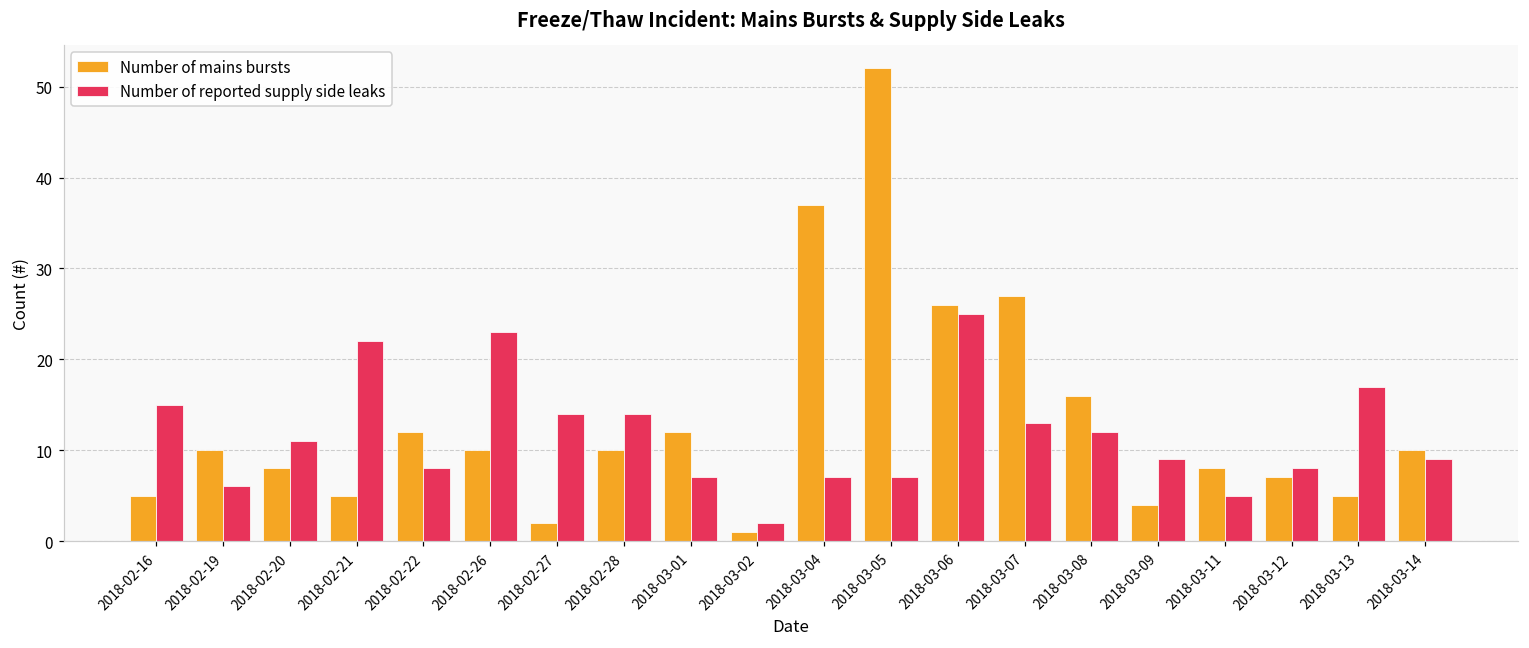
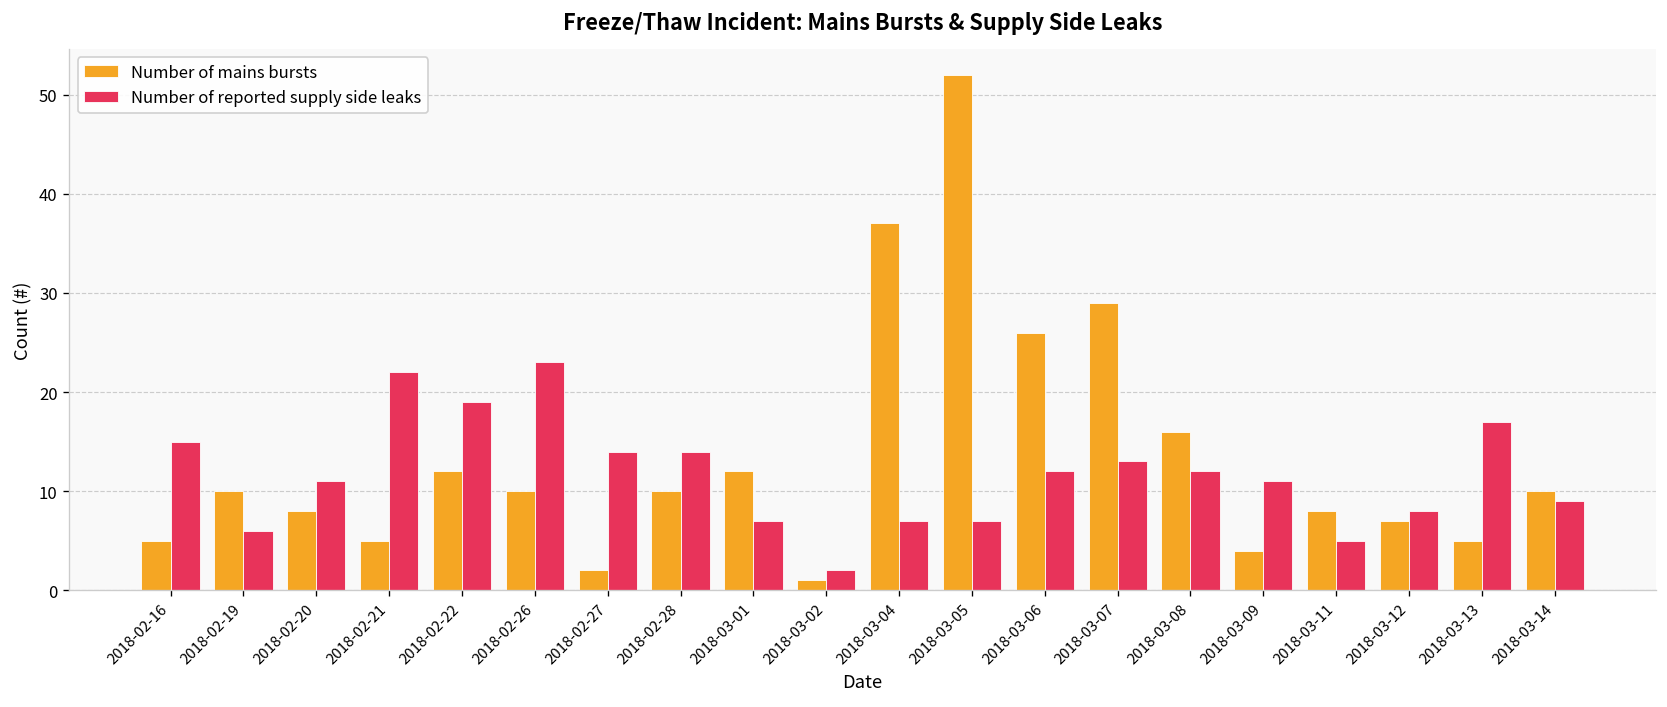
Number of reported supply side leaks, 2018-02-22: 8 -> 19
Number of reported supply side leaks, 2018-03-06: 25 -> 12
Number of mains bursts, 2018-03-07: 27 -> 29
Number of reported supply side leaks, 2018-03-09: 9 -> 11
